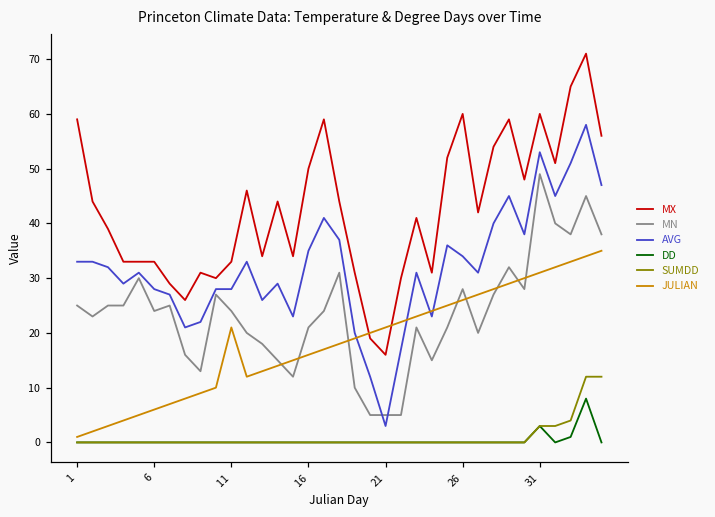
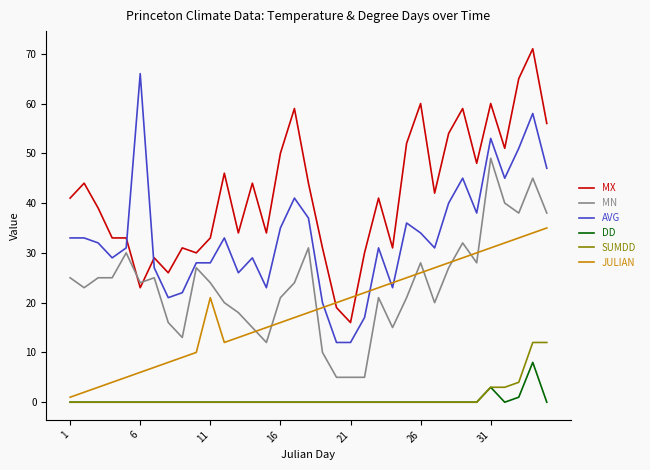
MX, 1: 59 -> 41
MX, 6: 33 -> 23
AVG, 6: 28 -> 66
AVG, 21: 3 -> 12
